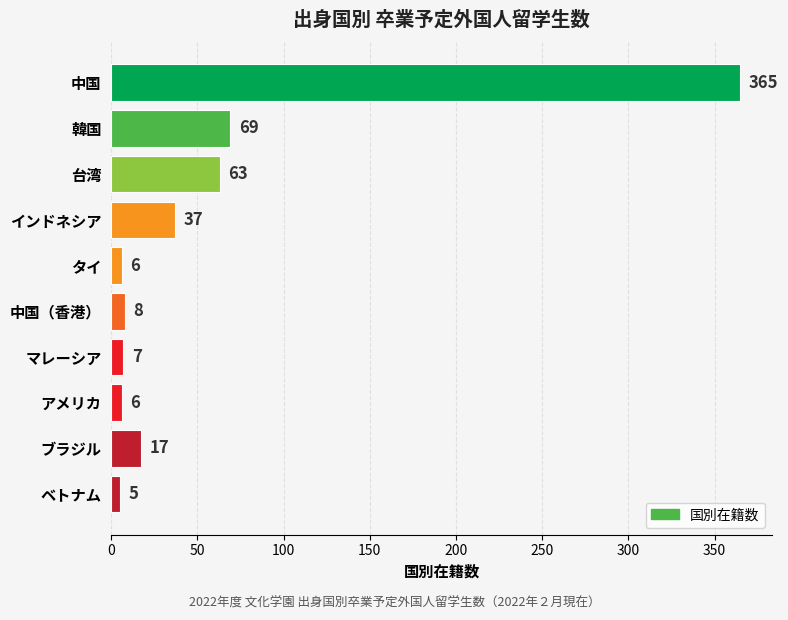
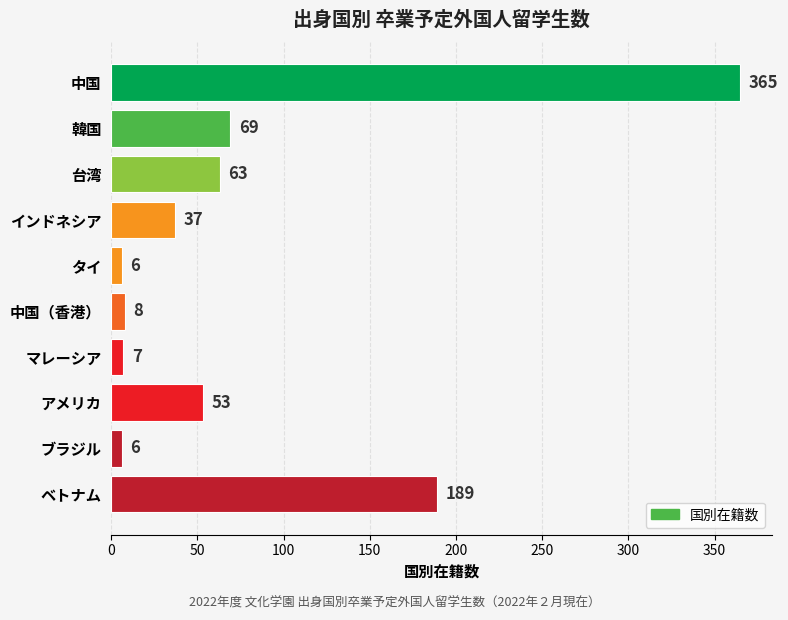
アメリカ: 6 -> 53
ブラジル: 17 -> 6
ベトナム: 5 -> 189
